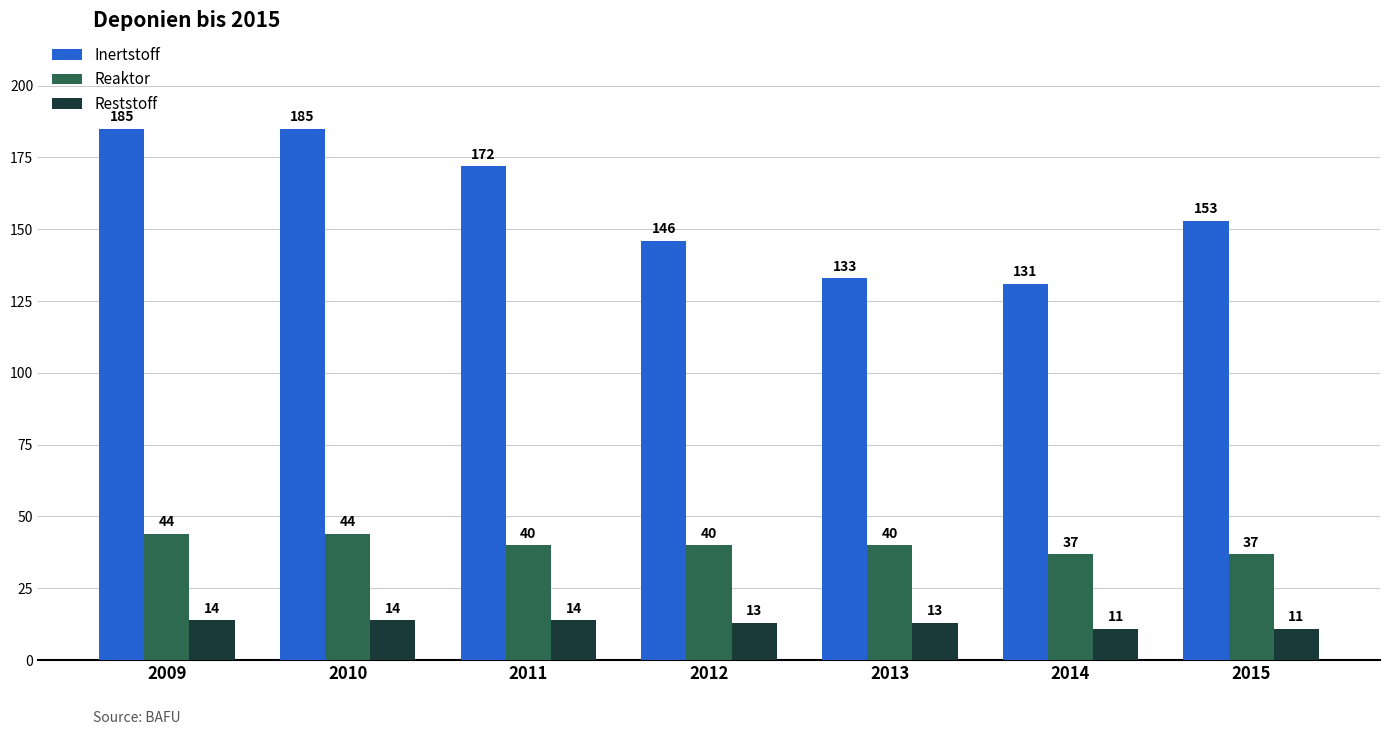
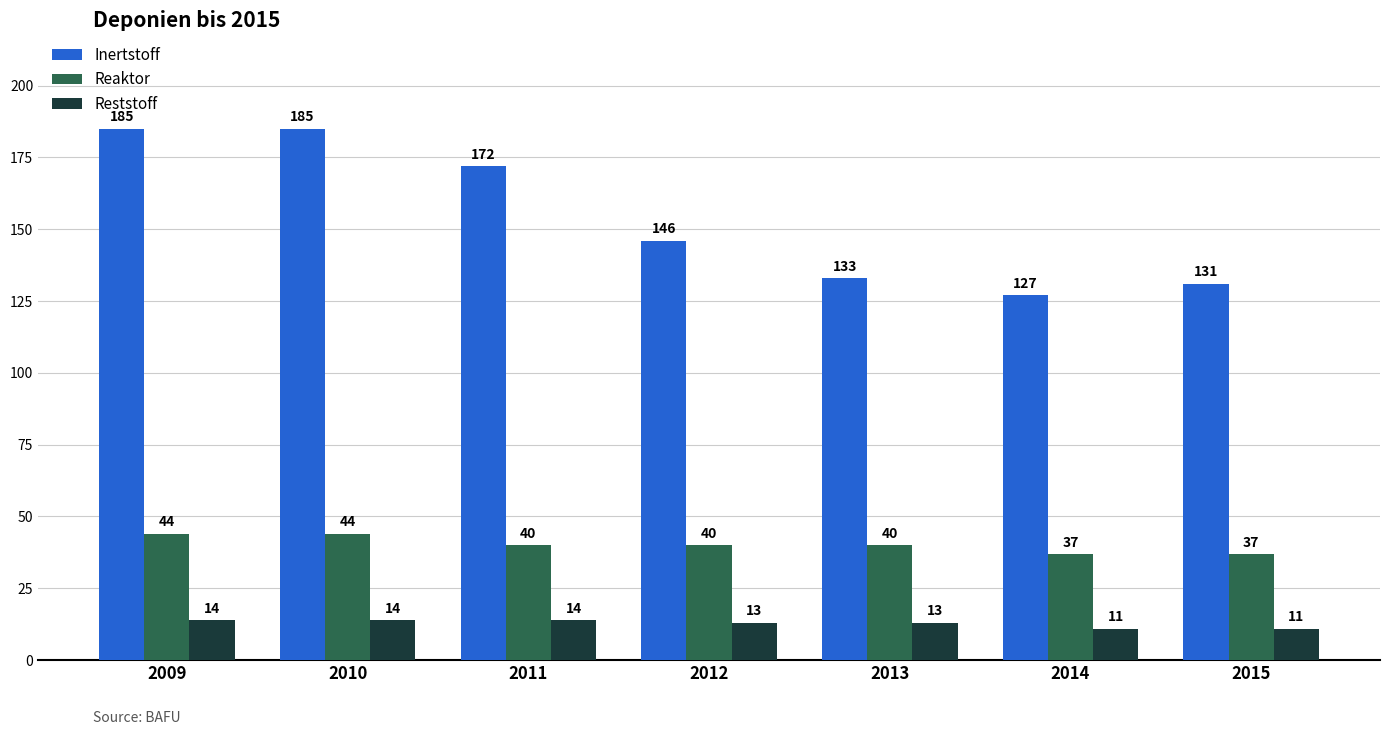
Inertstoff, 2014: 131 -> 127
Inertstoff, 2015: 153 -> 131
